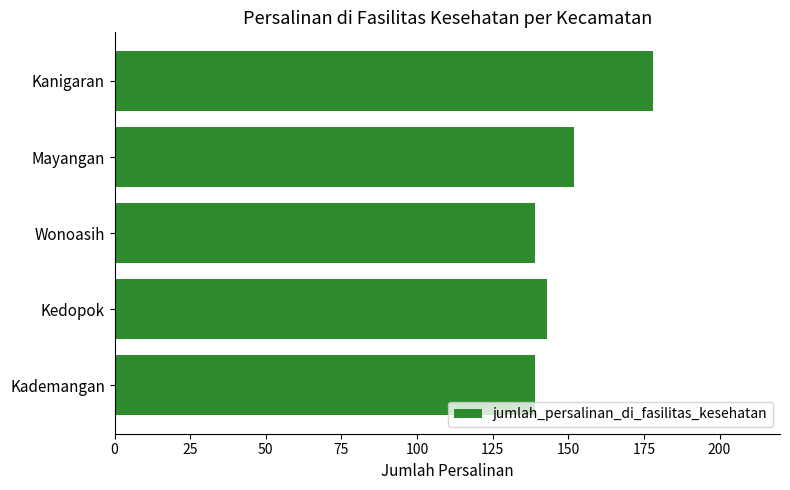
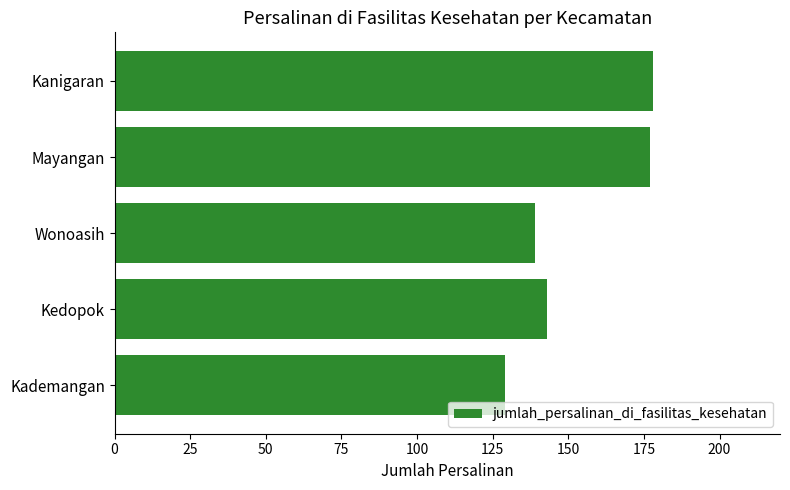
Mayangan: 152 -> 177
Kademangan: 139 -> 129
